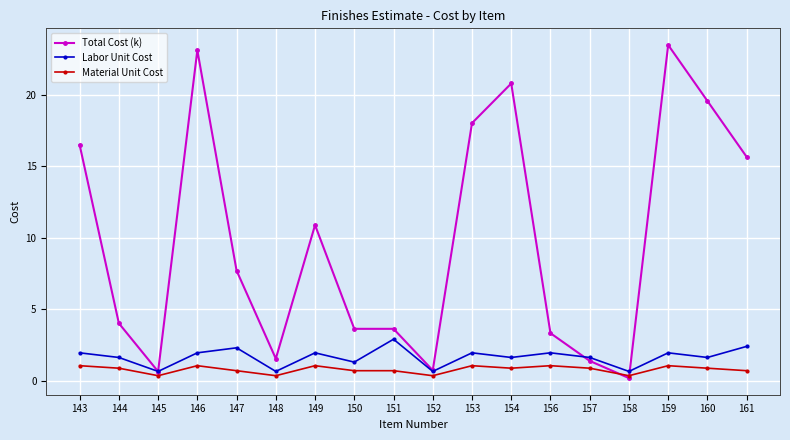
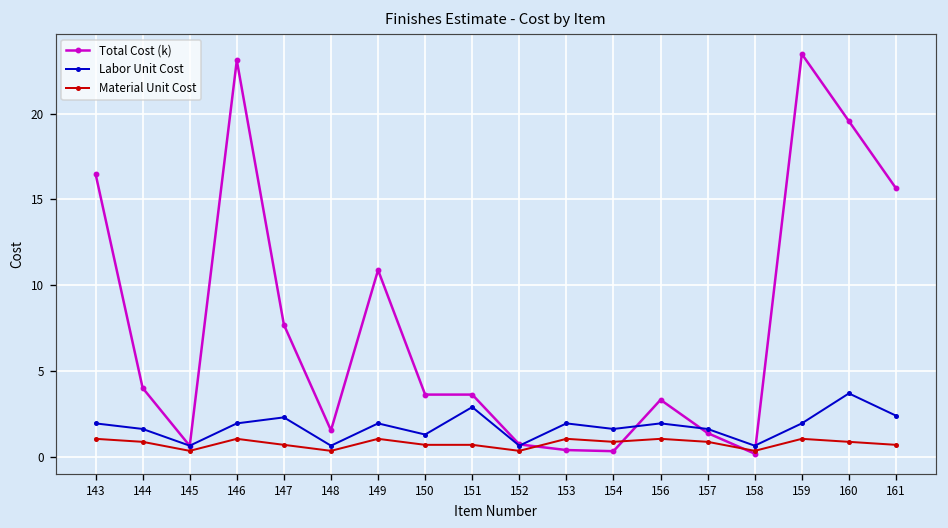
Total Cost (k), 153: 18.0 -> 0.4
Total Cost (k), 154: 20.8 -> 0.3
Labor Unit Cost, 160: 1.6 -> 3.7
